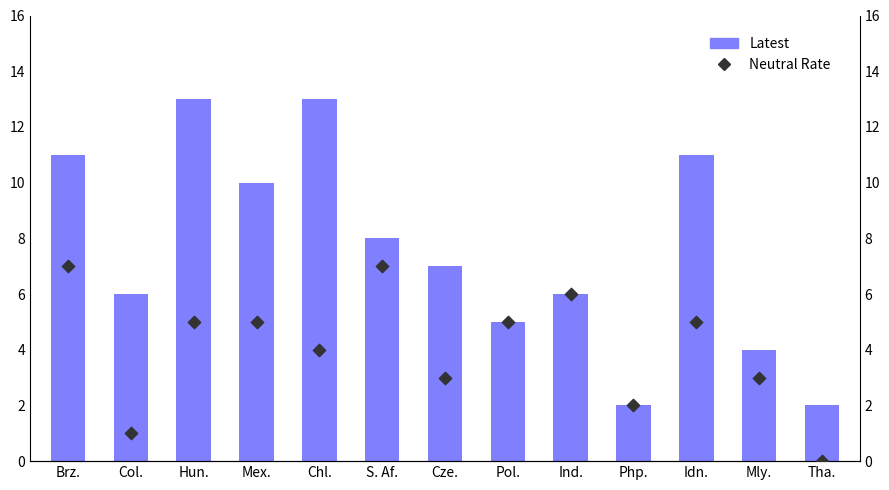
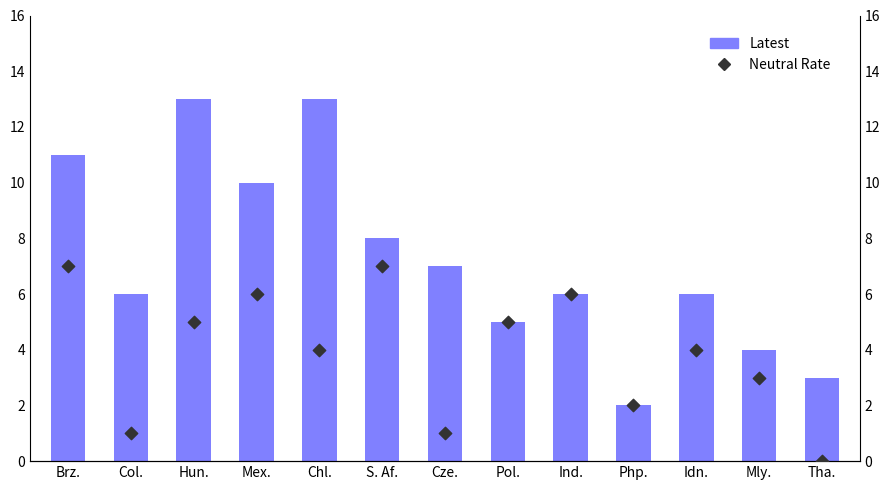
Latest, Idn.: 11 -> 6
Latest, Tha.: 2 -> 3
Neutral Rate, Mex.: 5 -> 6
Neutral Rate, Cze.: 3 -> 1
Neutral Rate, Idn.: 5 -> 4
